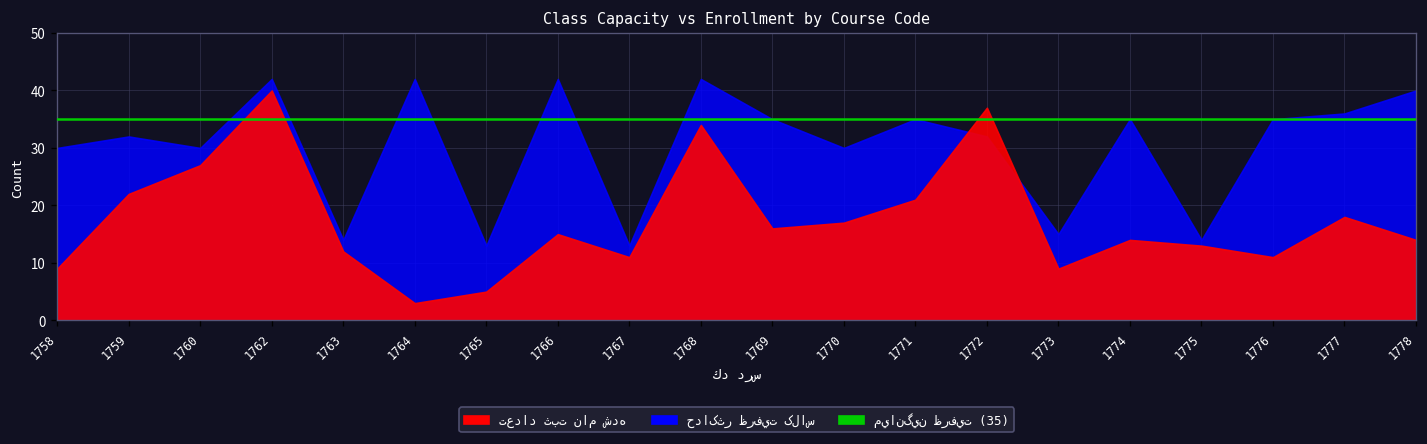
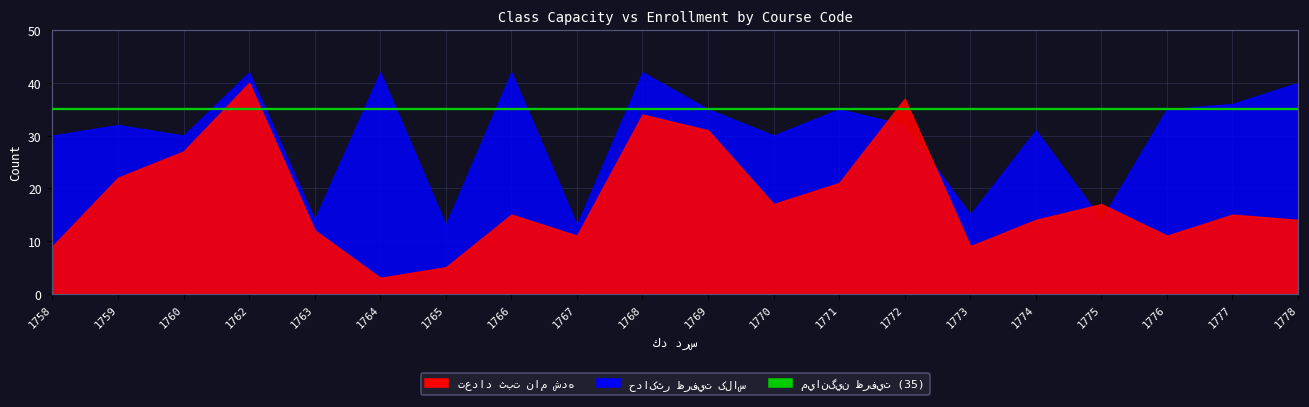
تعداد ثبت نام شده, 1769: 16 -> 31
حداکثر ظرفيت کلاس, 1774: 35 -> 31
تعداد ثبت نام شده, 1775: 13 -> 17
تعداد ثبت نام شده, 1777: 18 -> 15
